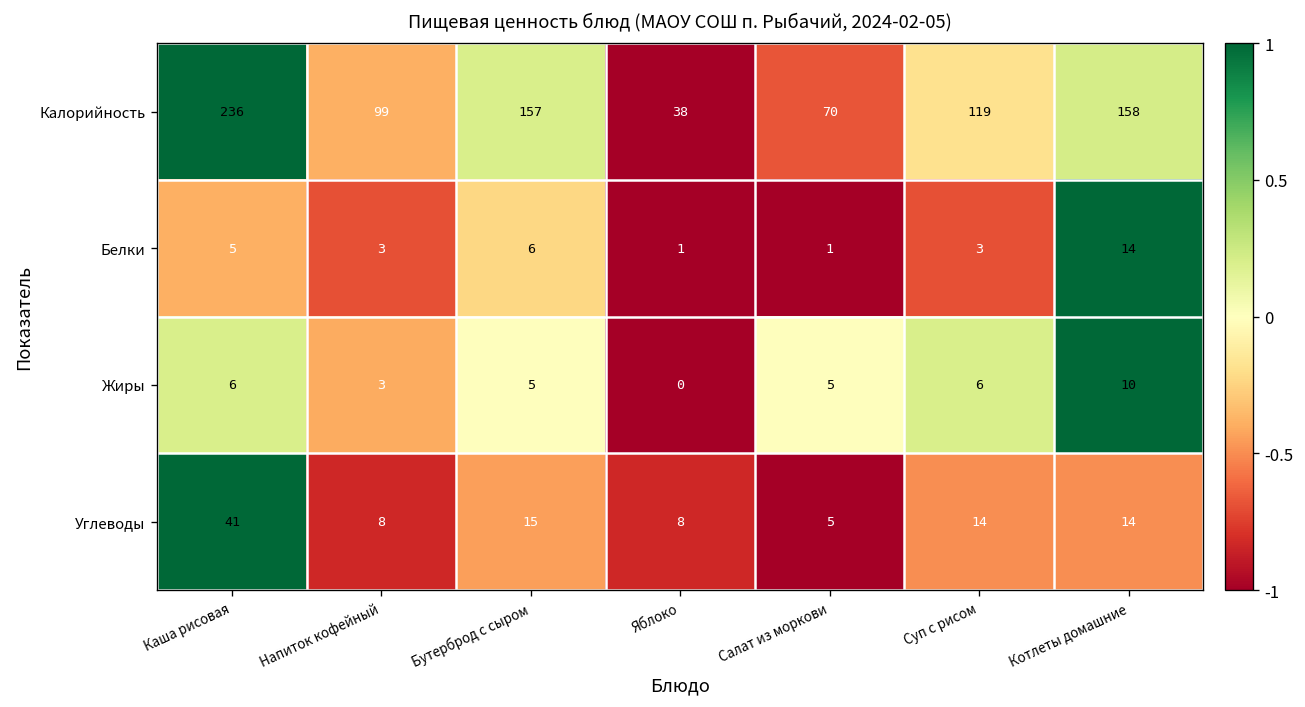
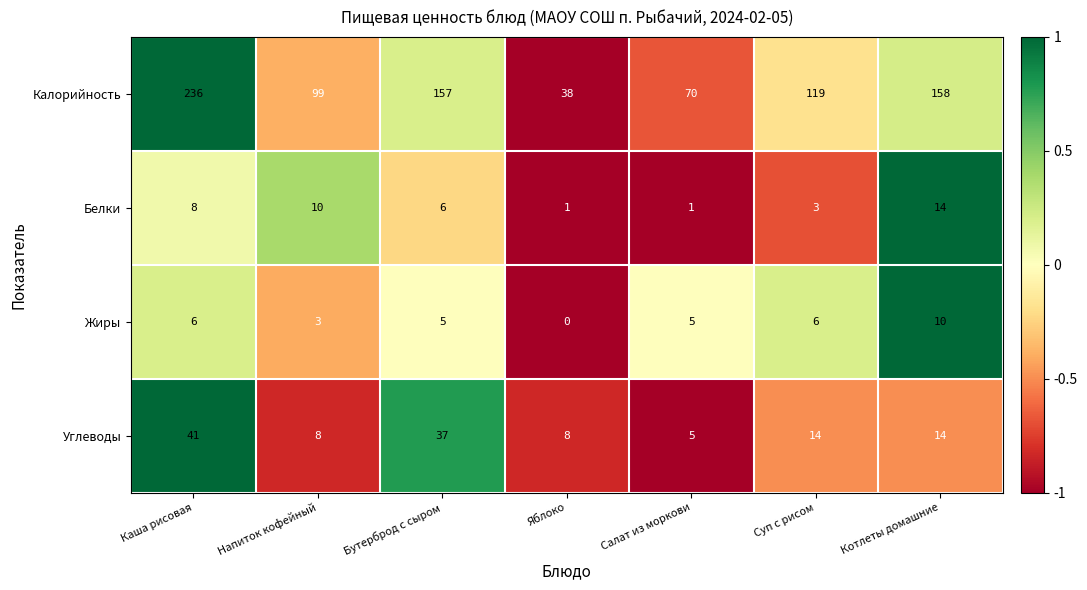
Белки, Каша рисовая: 5 -> 8
Белки, Напиток кофейный: 3 -> 10
Углеводы, Бутерброд с сыром: 15 -> 37
